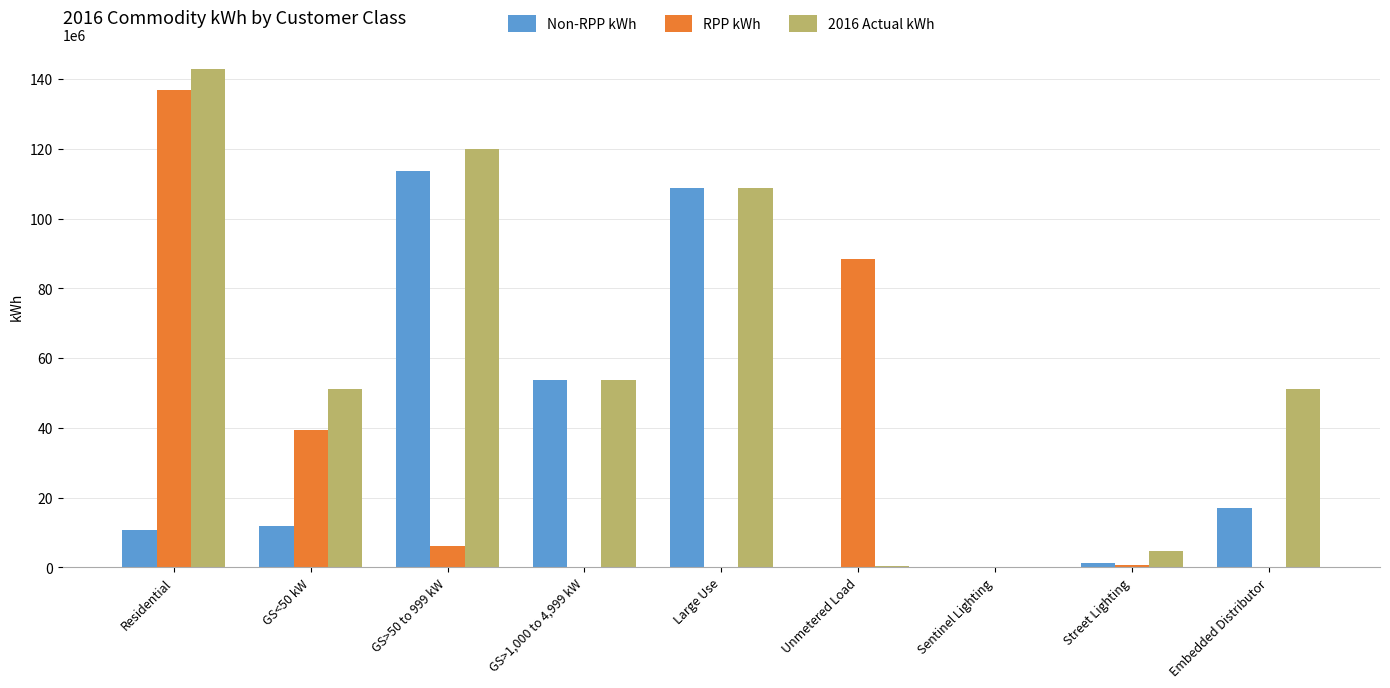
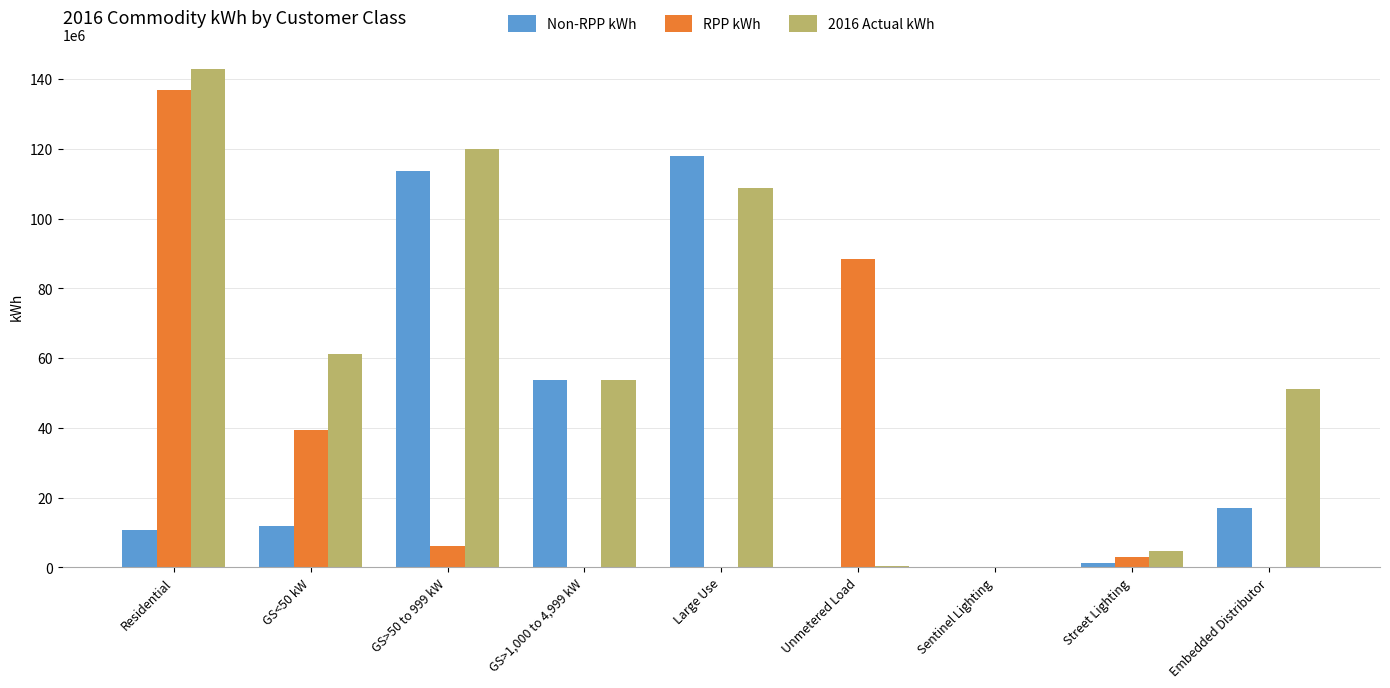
2016 Actual kWh, GS<50 kW: 51000000 -> 61000000
Non-RPP kWh, Large Use: 109000000 -> 118000000
RPP kWh, Street Lighting: 1000000 -> 3000000
